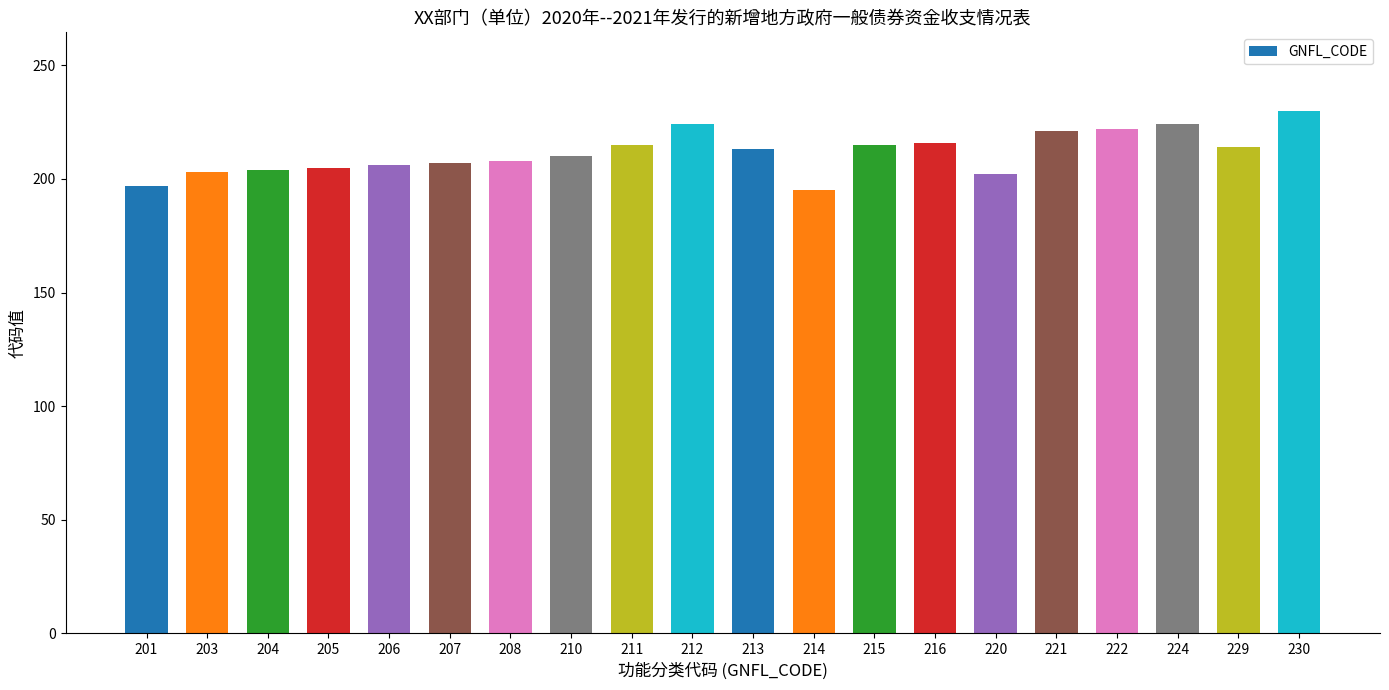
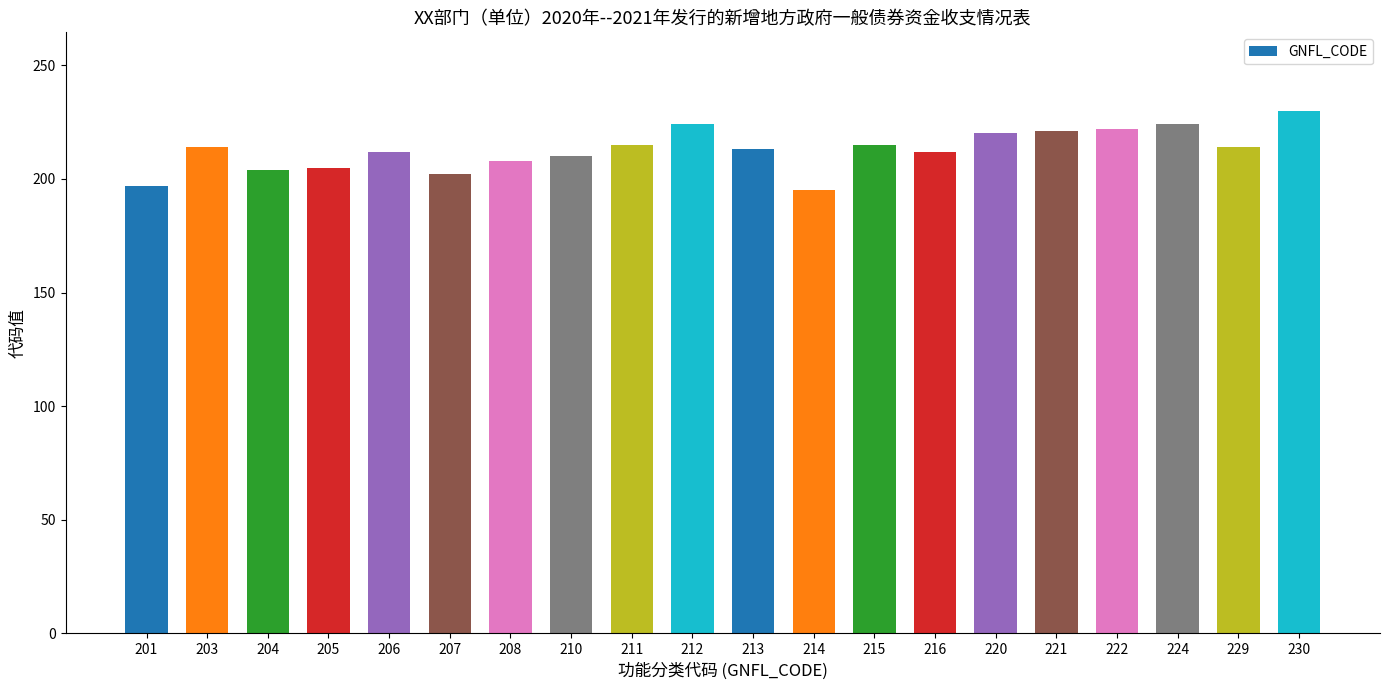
203: 203 -> 214
206: 206 -> 212
207: 207 -> 202
216: 216 -> 212
220: 202 -> 220
